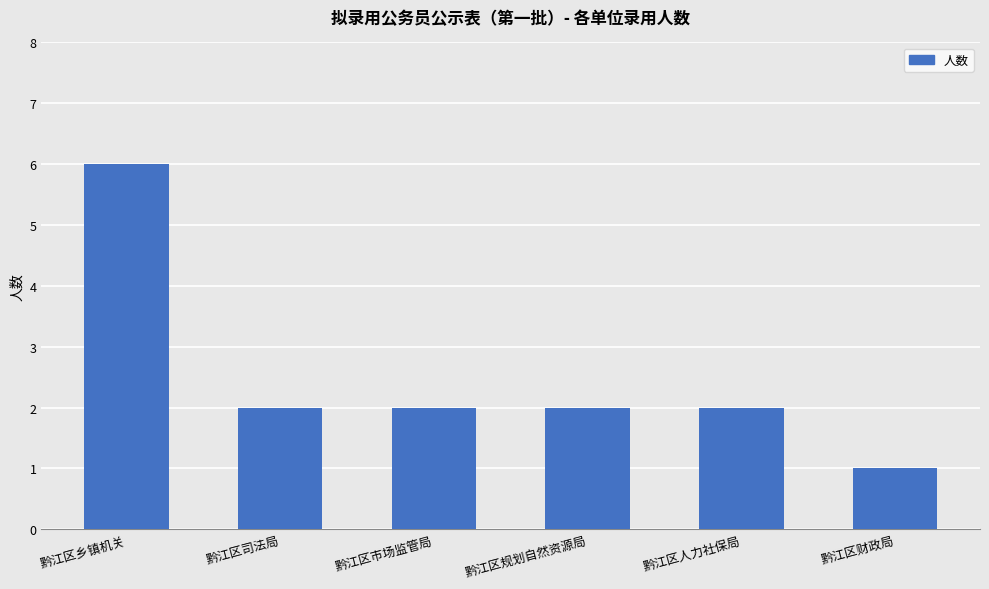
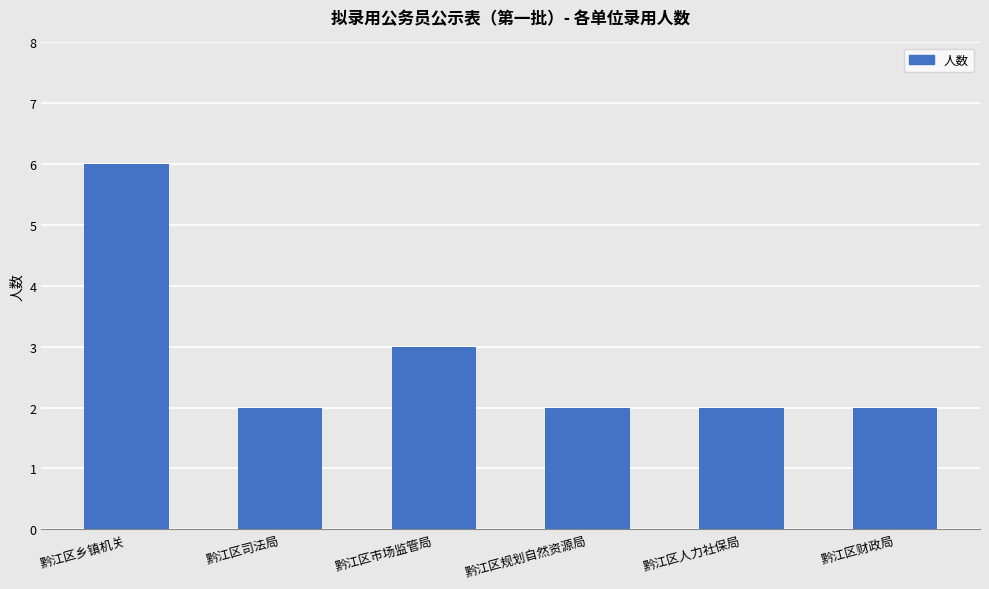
黔江区市场监管局: 2 -> 3
黔江区财政局: 1 -> 2
